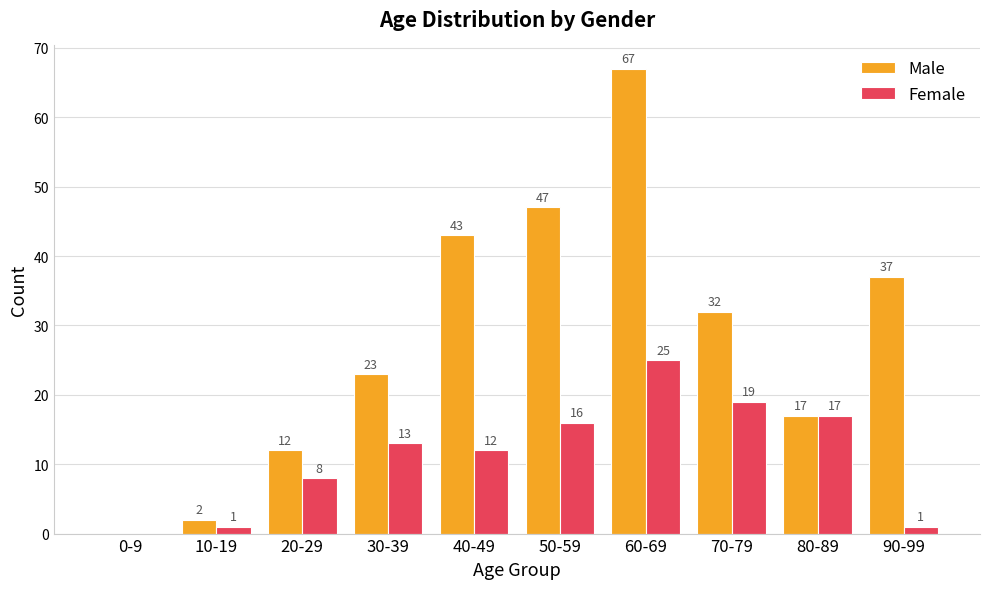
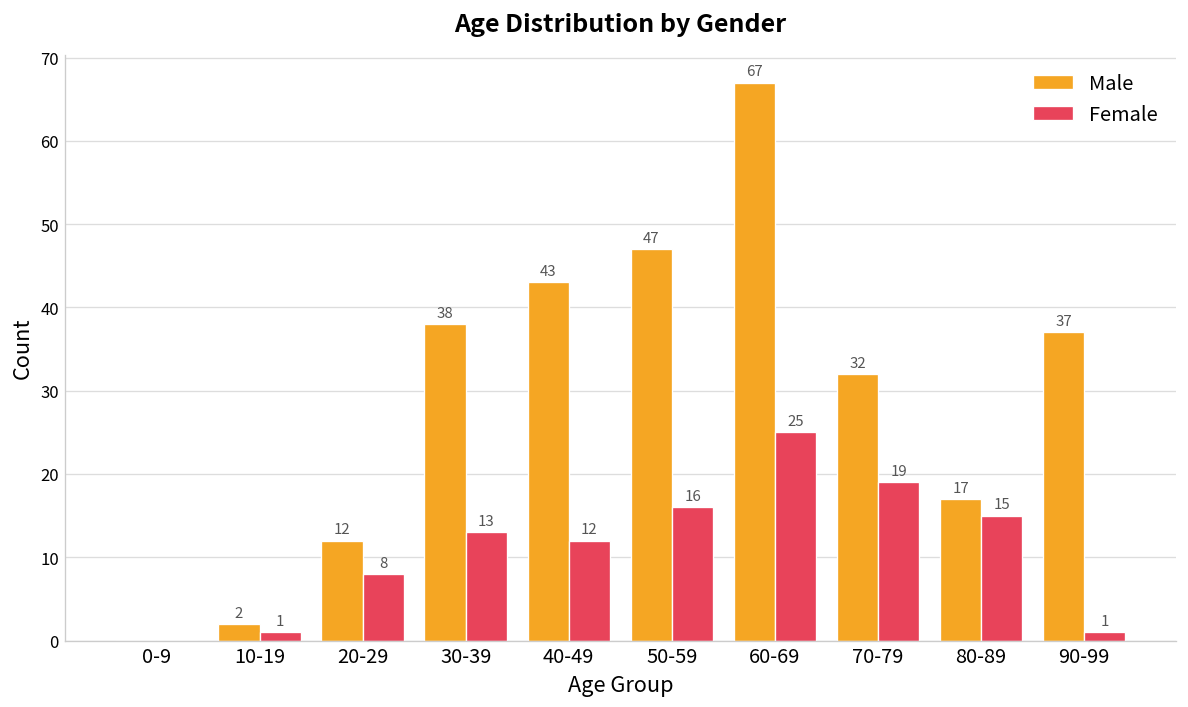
Male, 30-39: 23 -> 38
Female, 80-89: 17 -> 15
